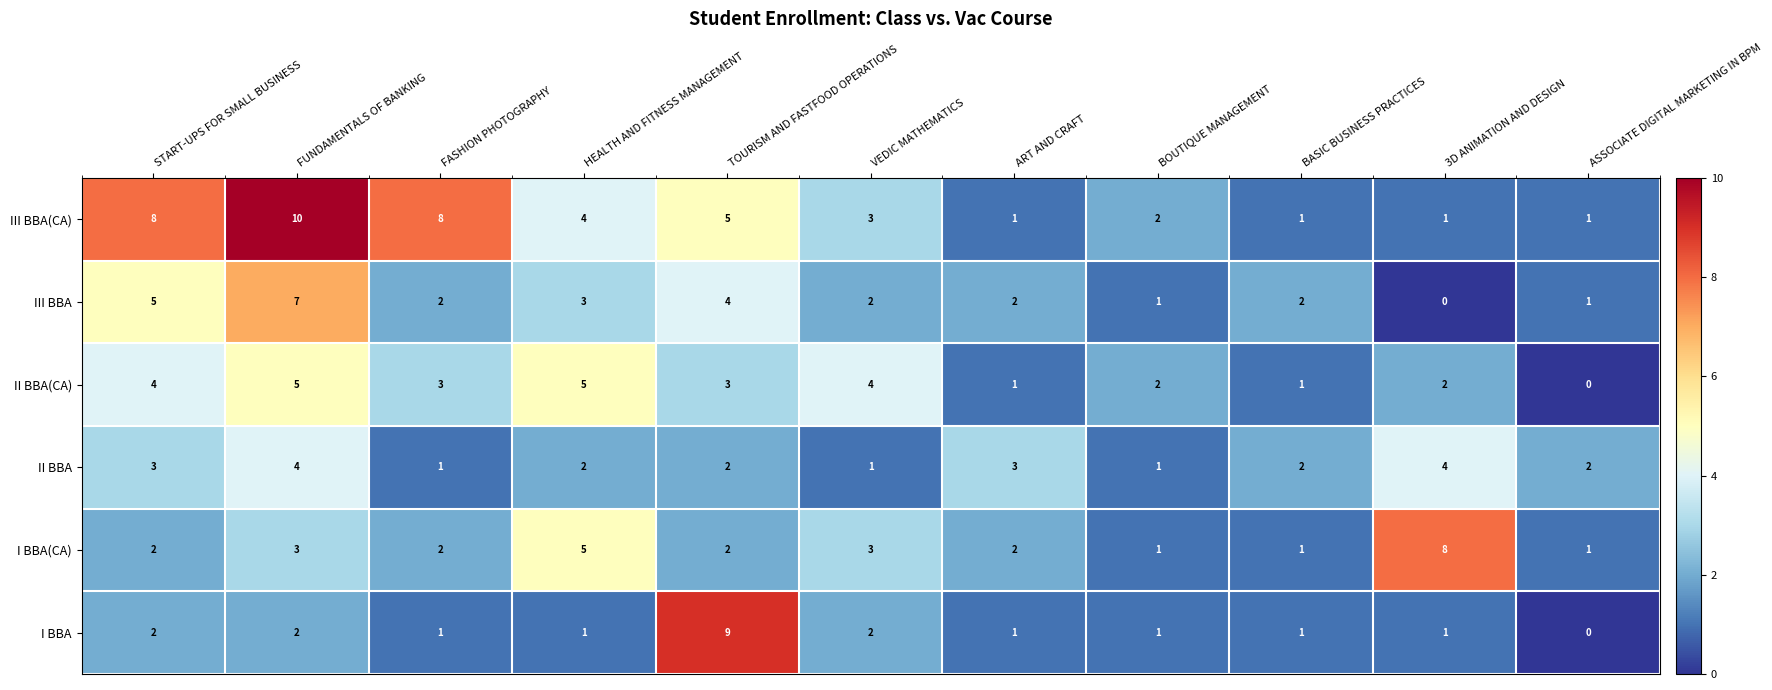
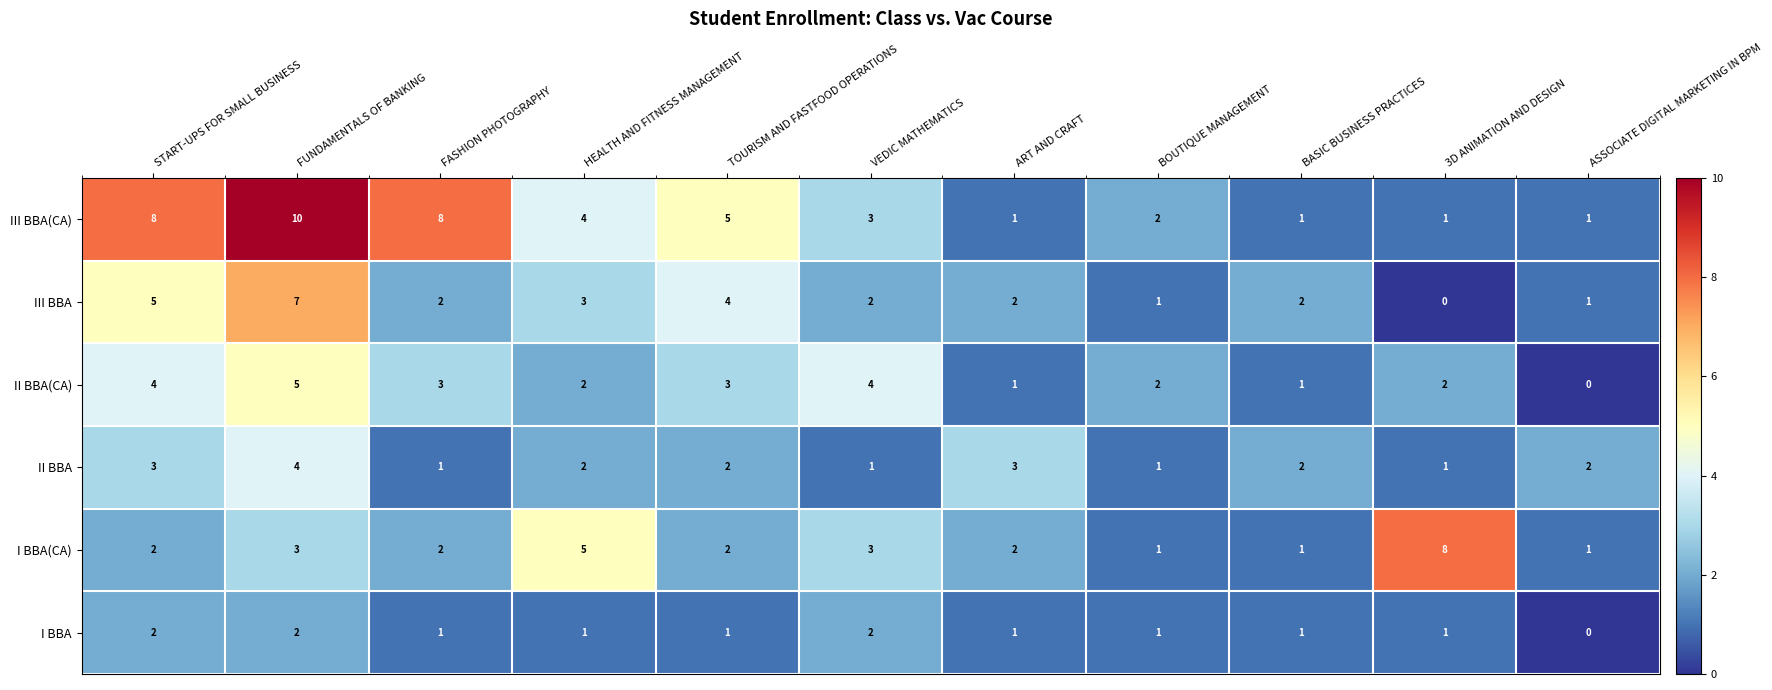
II BBA(CA), HEALTH AND FITNESS MANAGEMENT: 5 -> 2
II BBA, 3D ANIMATION AND DESIGN: 4 -> 1
I BBA, TOURISM AND FASTFOOD OPERATIONS: 9 -> 1
